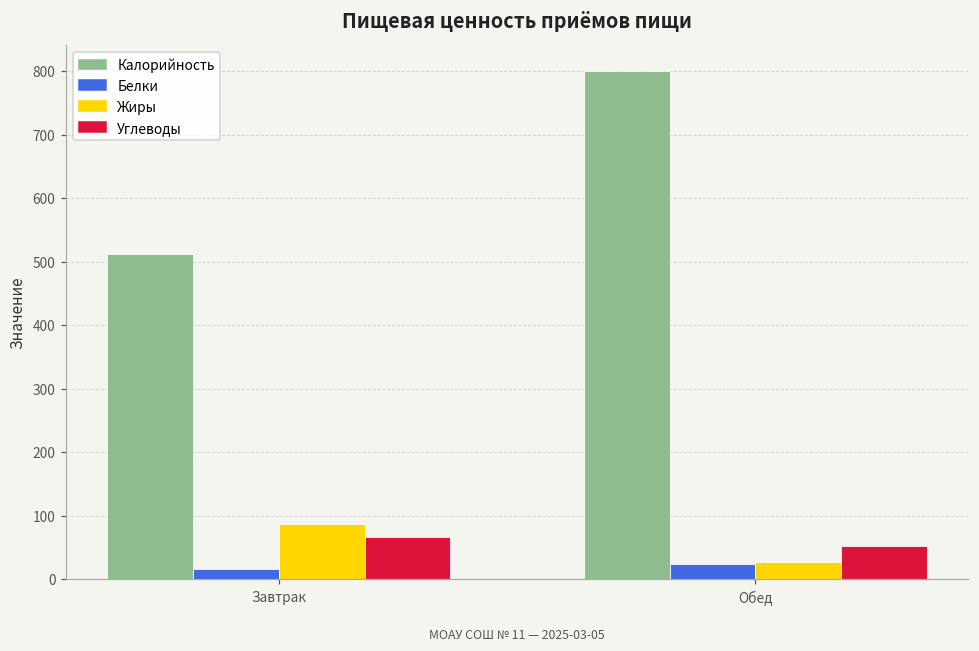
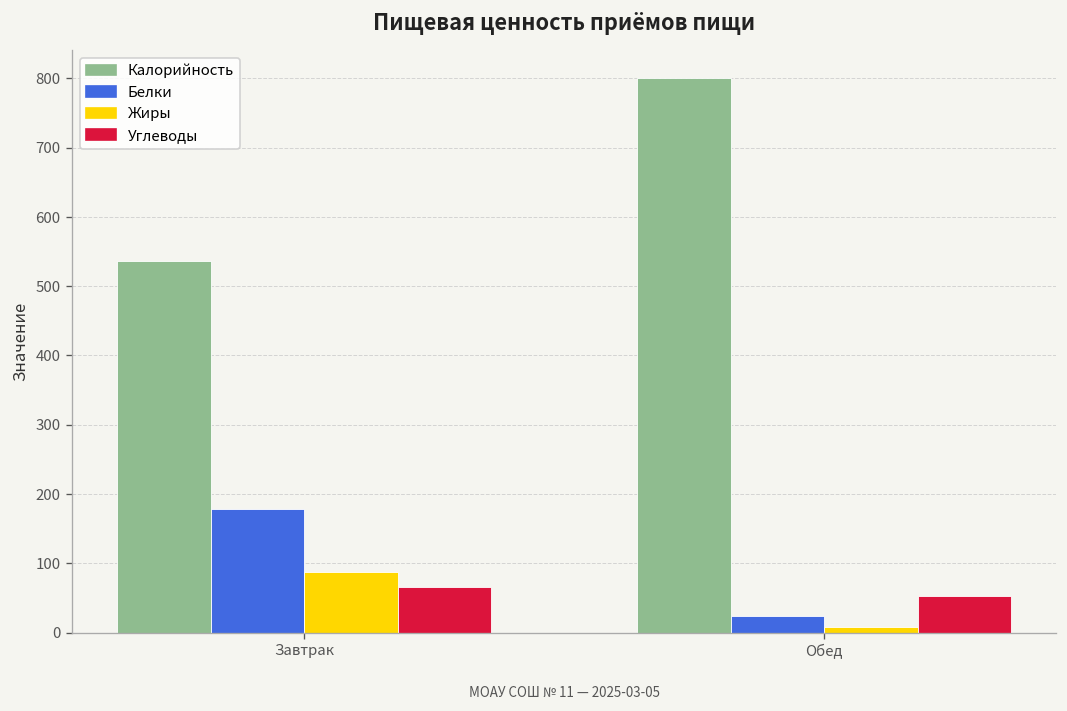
Калорийность, Завтрак: 510 -> 540
Белки, Завтрак: 20 -> 180
Жиры, Обед: 30 -> 10
